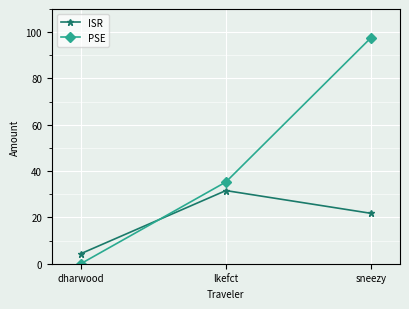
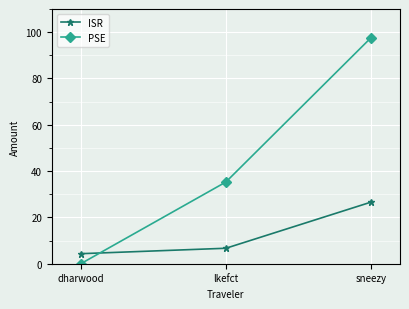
ISR, lkefct: 32 -> 7
ISR, sneezy: 22 -> 27
